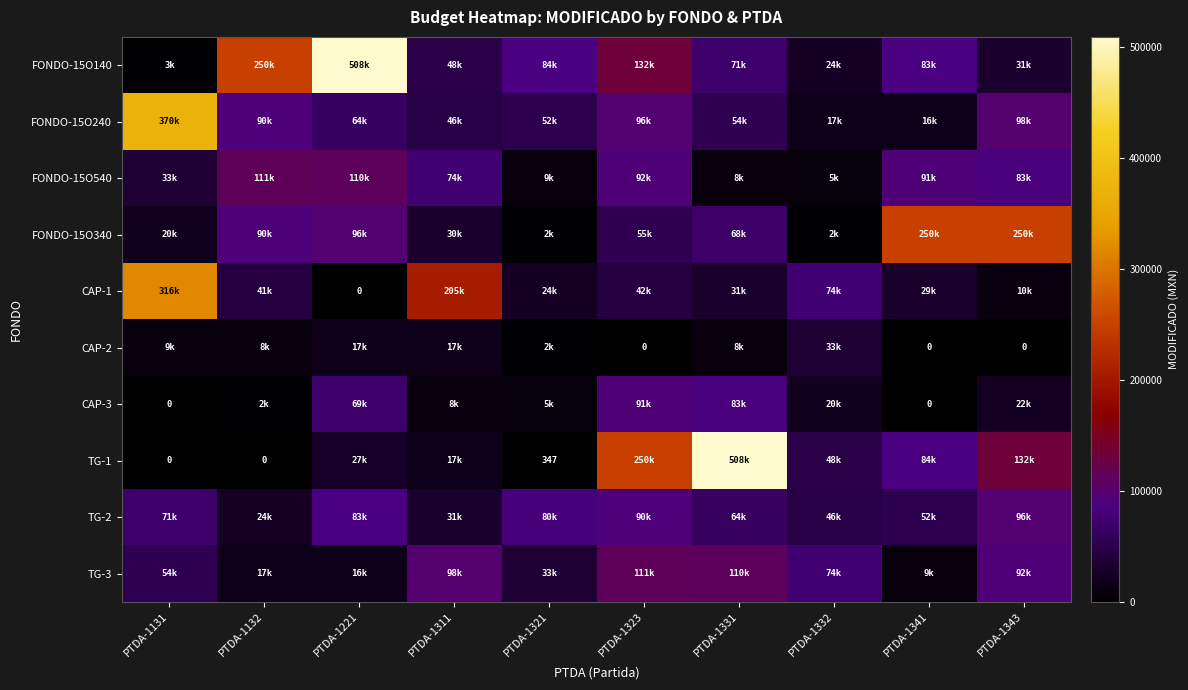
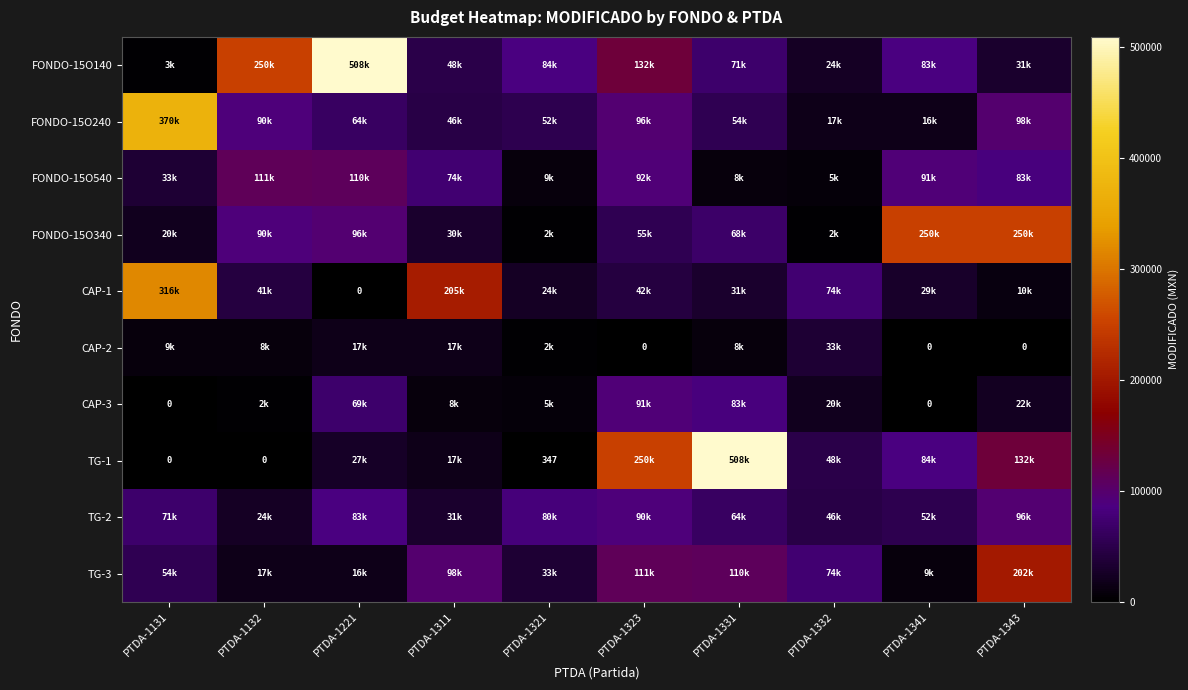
TG-3, PTDA-1343: 92k -> 202k
